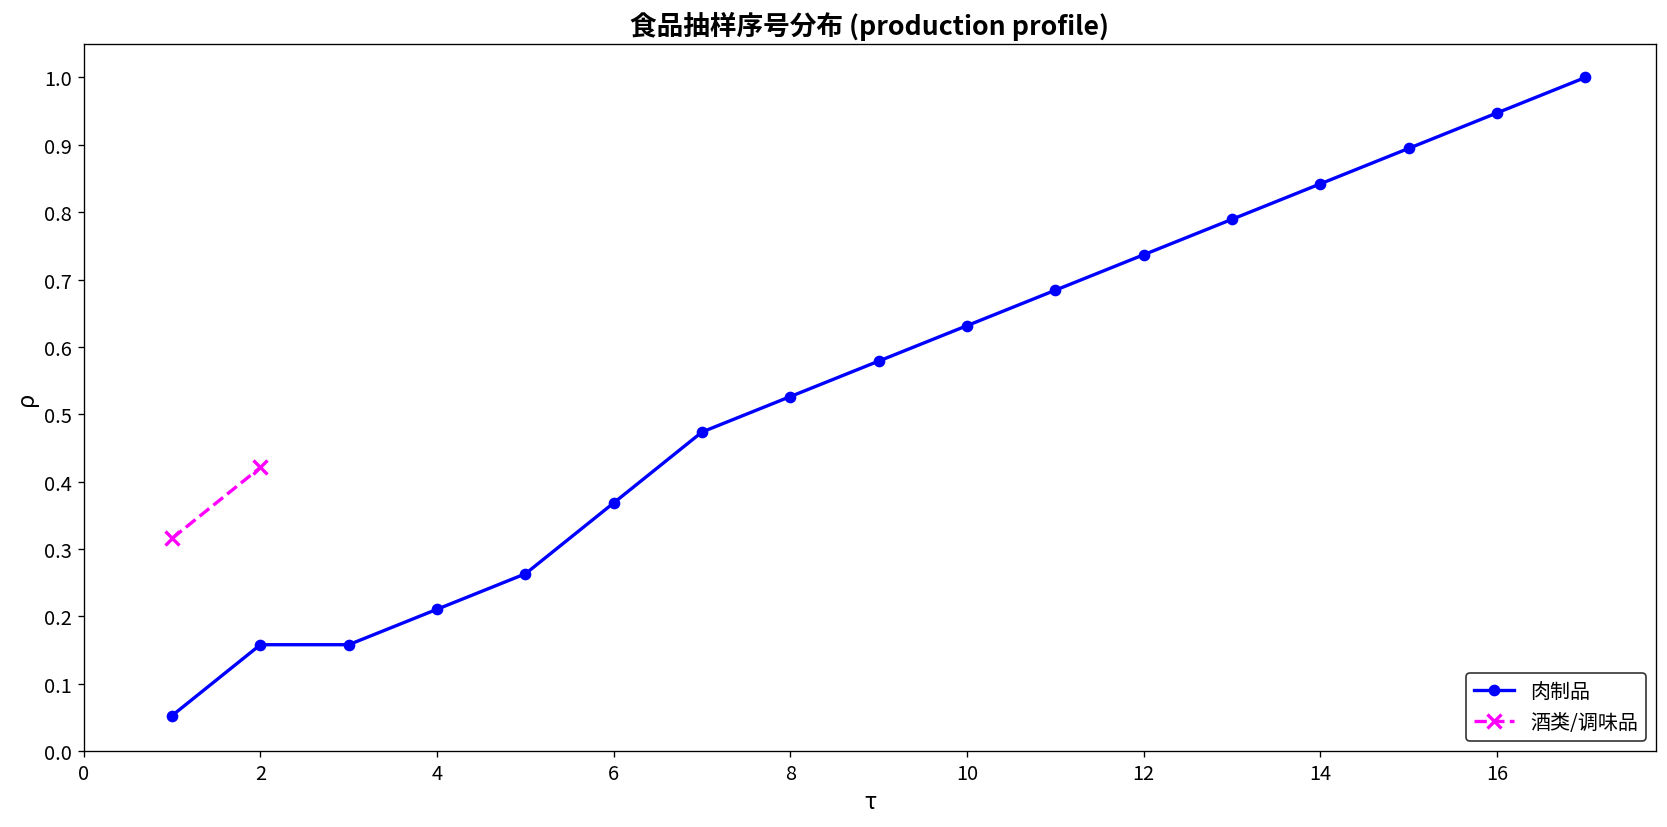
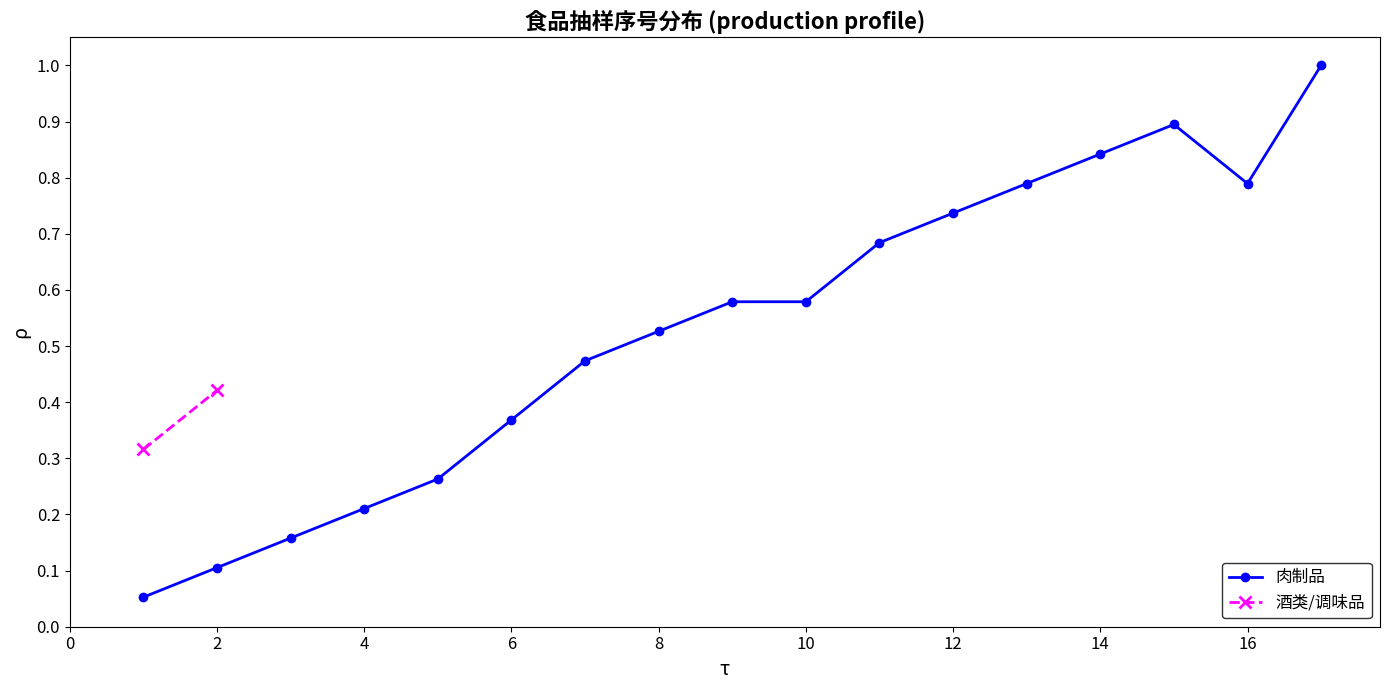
肉制品, 2: 0.16 -> 0.11
肉制品, 10: 0.63 -> 0.58
肉制品, 16: 0.95 -> 0.79
